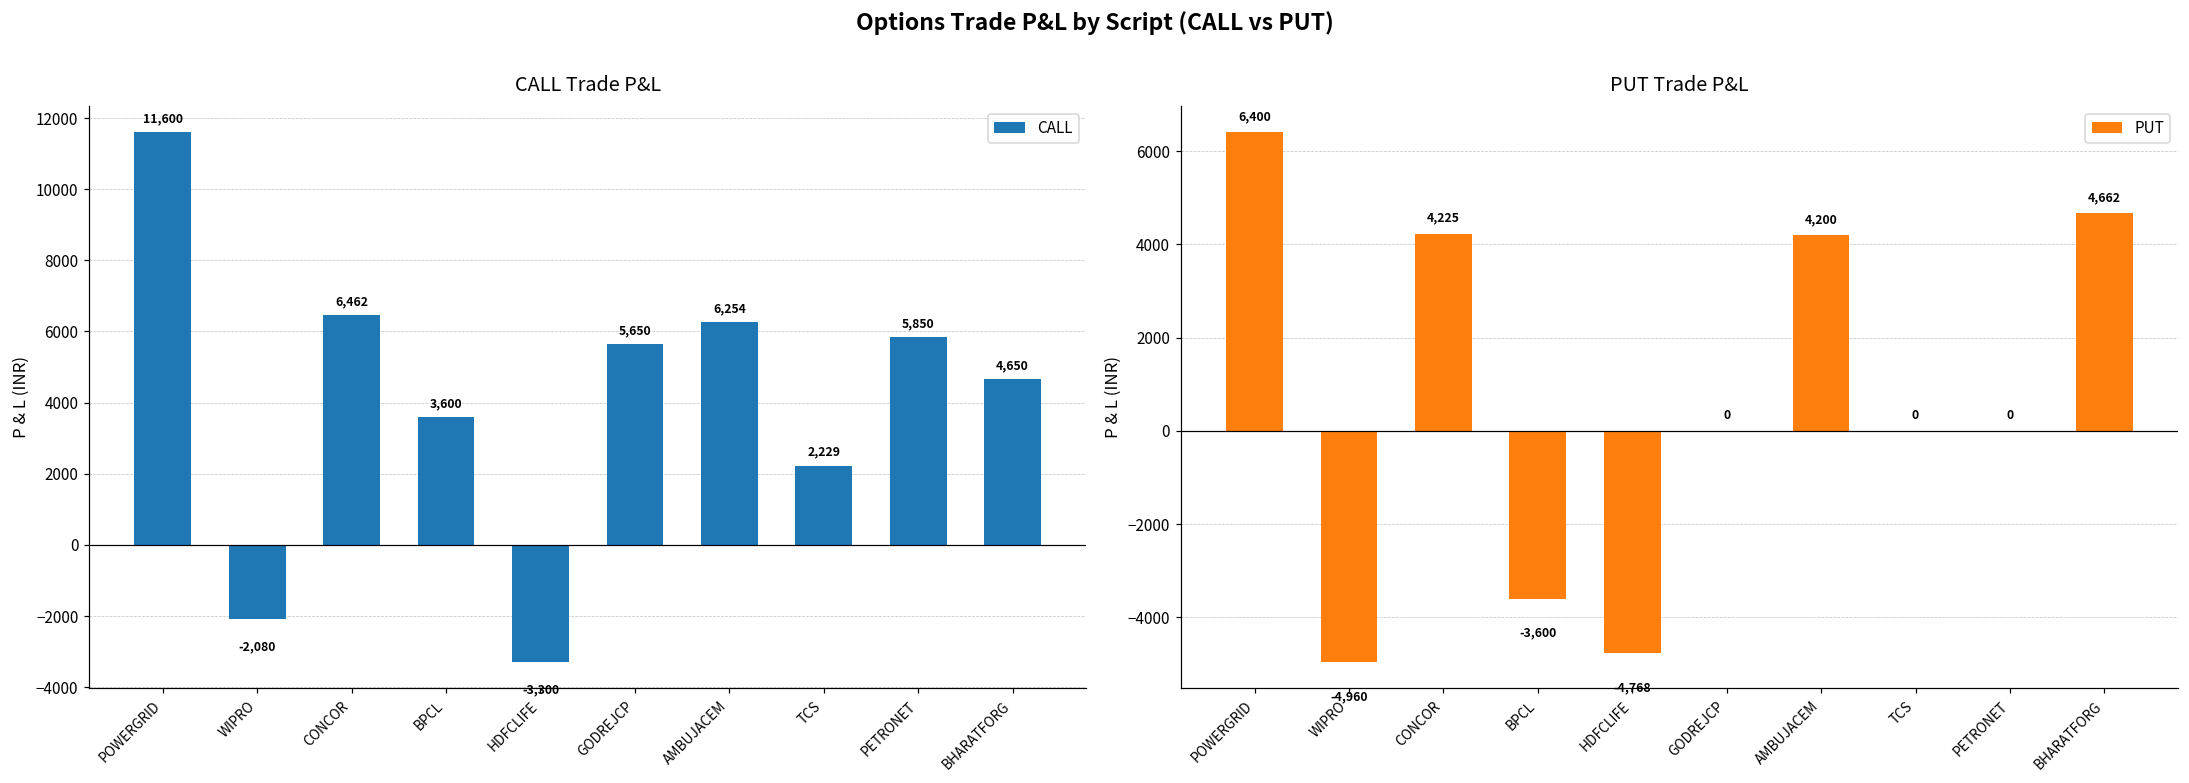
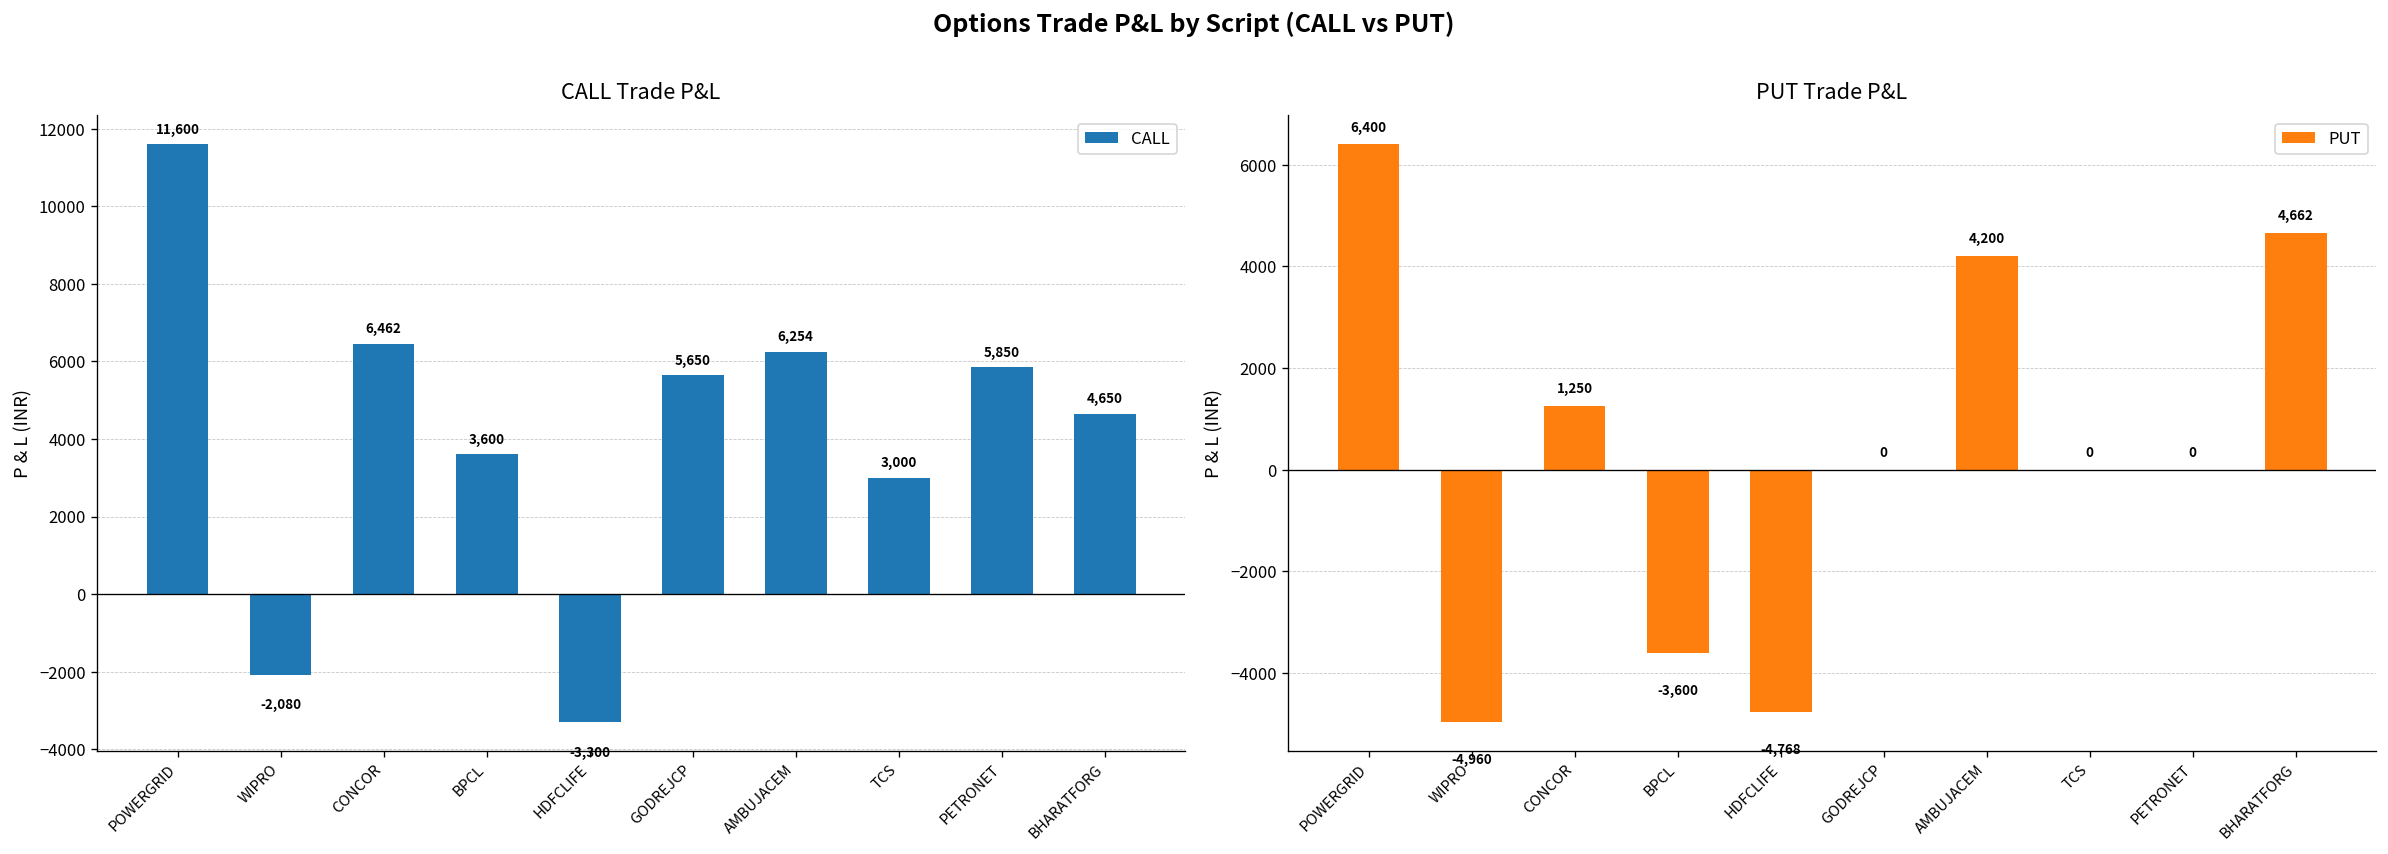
CALL Trade P&L, TCS: 2,229 -> 3,000
PUT Trade P&L, CONCOR: 4,225 -> 1,250
